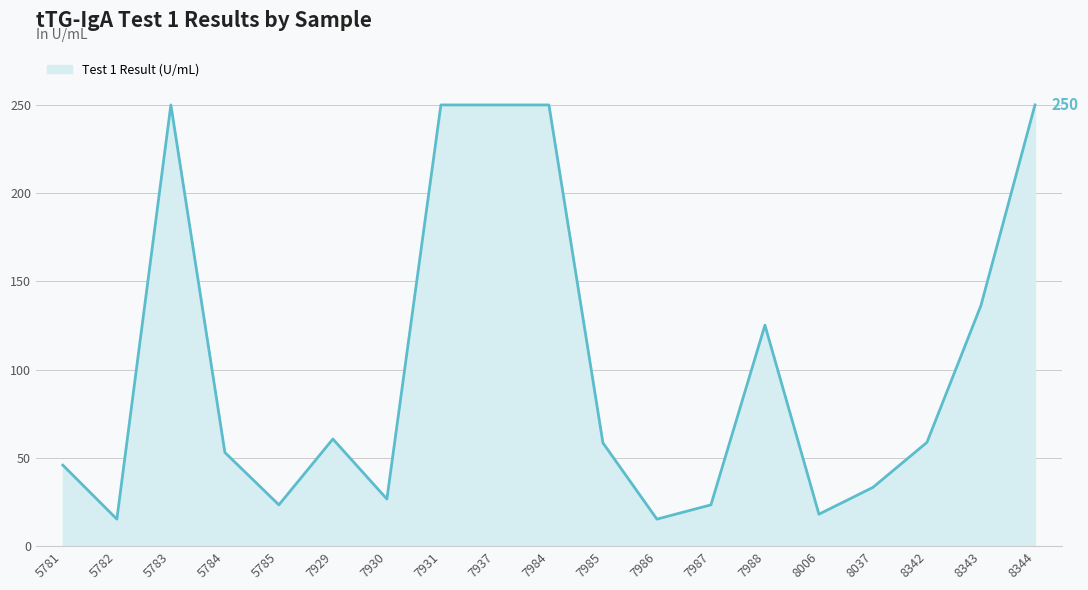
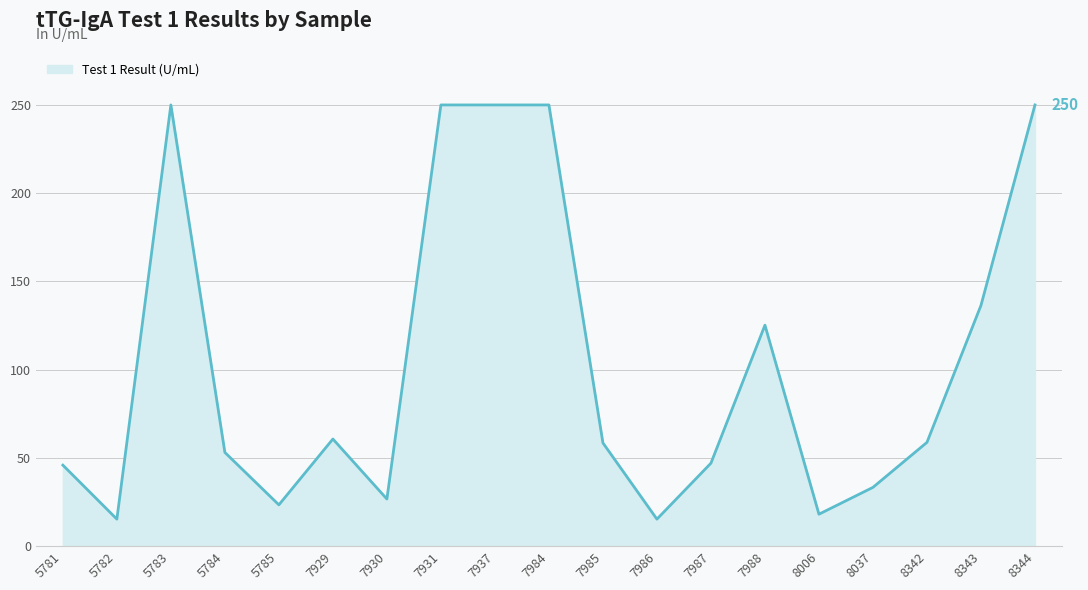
7987: 23 -> 47
